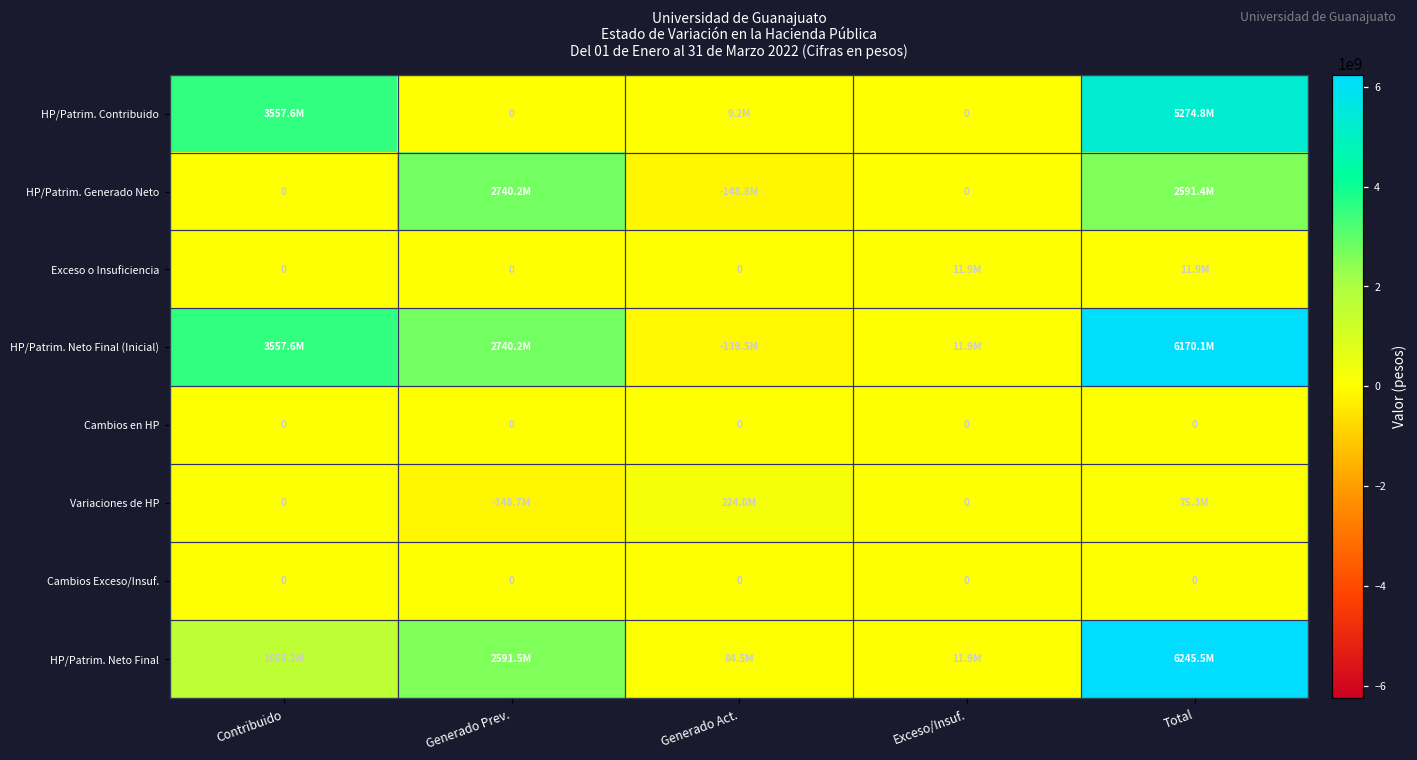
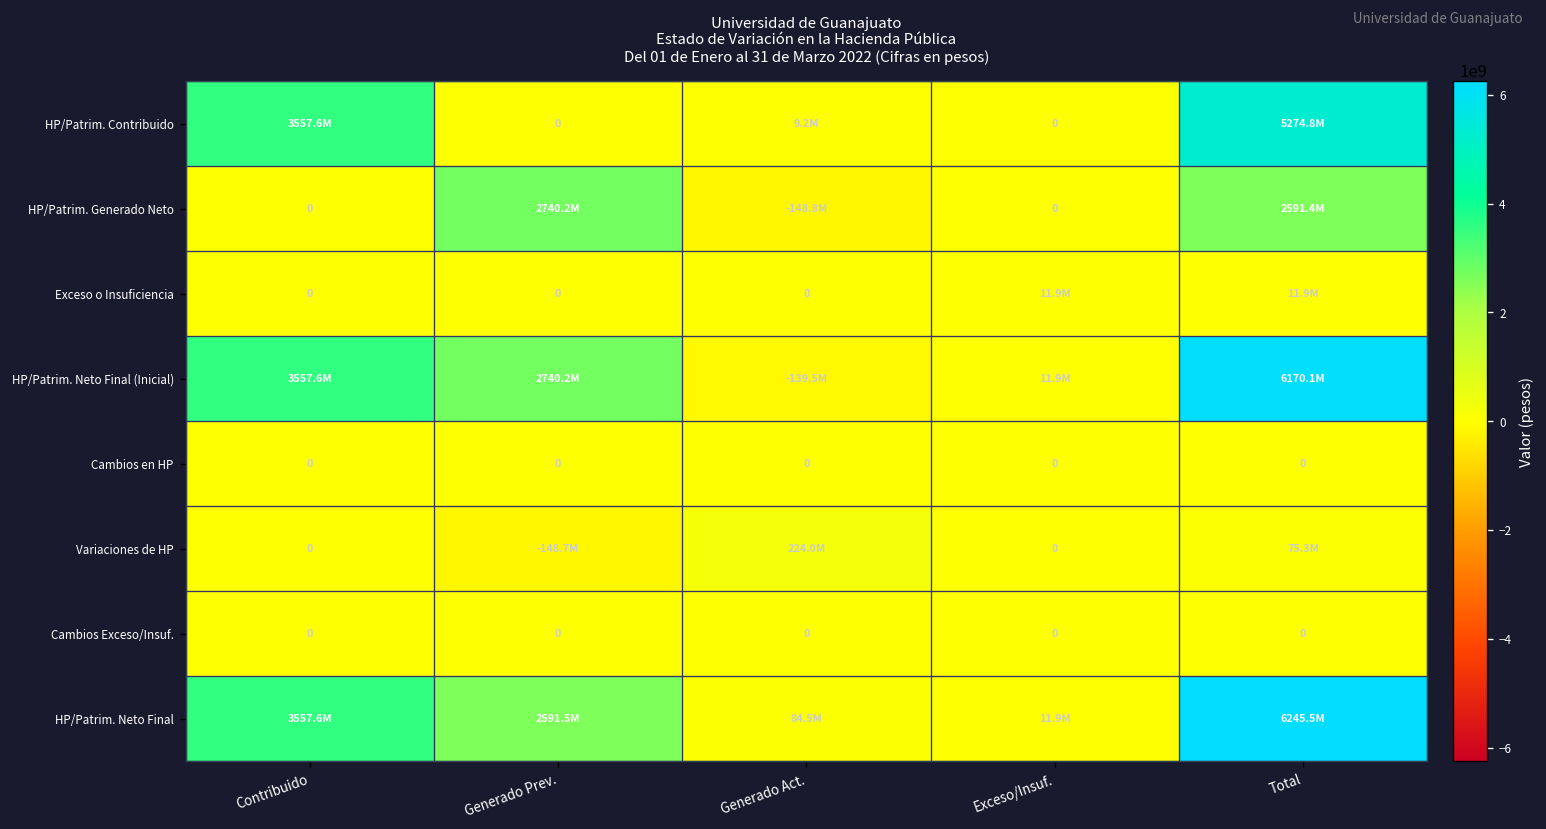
HP/Patrim. Neto Final, Contribuido: 1605.2M -> 3557.6M
